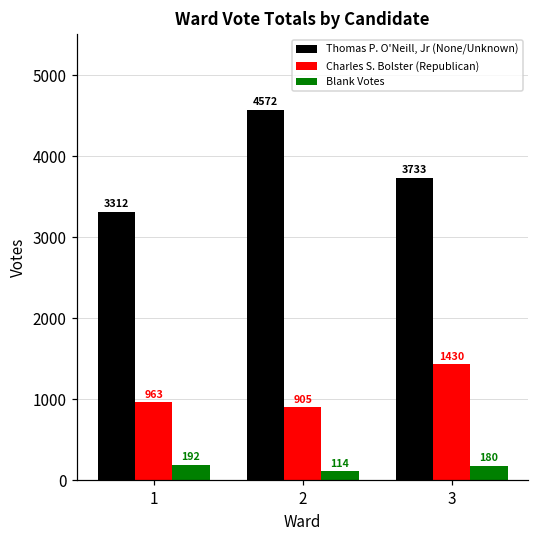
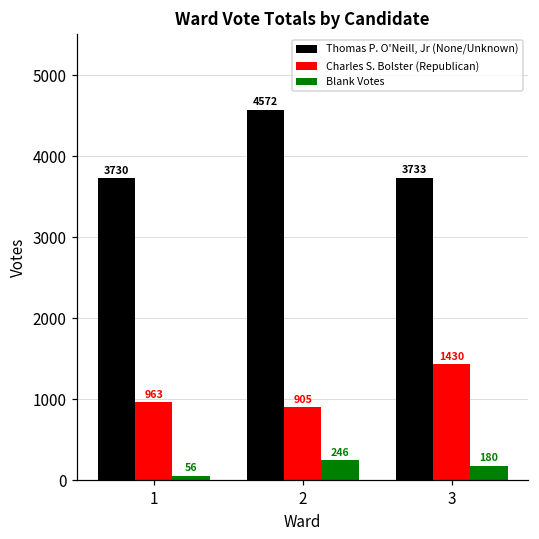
Thomas P. O'Neill, Jr (None/Unknown), 1: 3312 -> 3730
Blank Votes, 1: 192 -> 56
Blank Votes, 2: 114 -> 246
